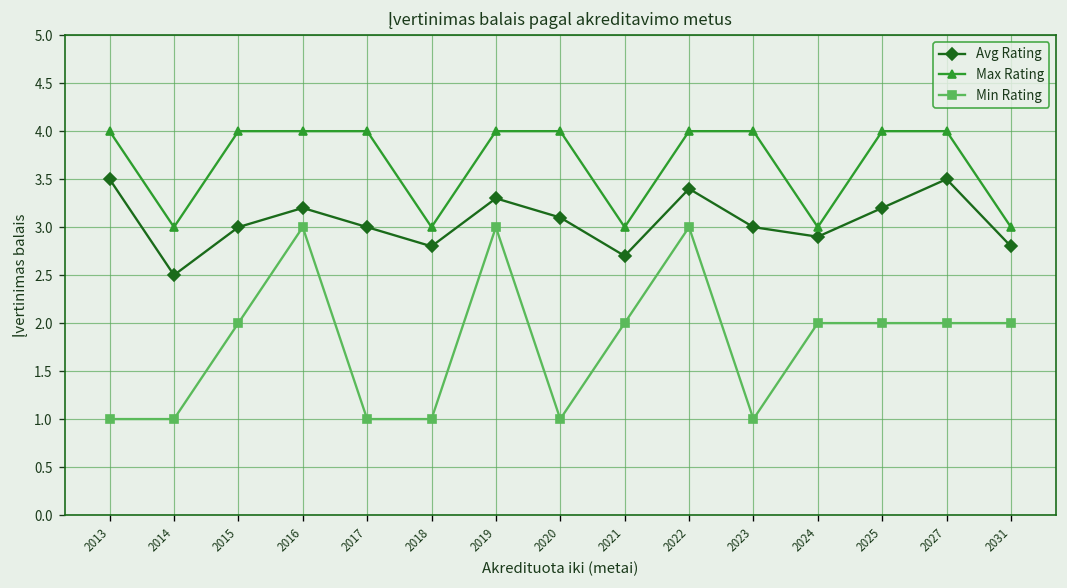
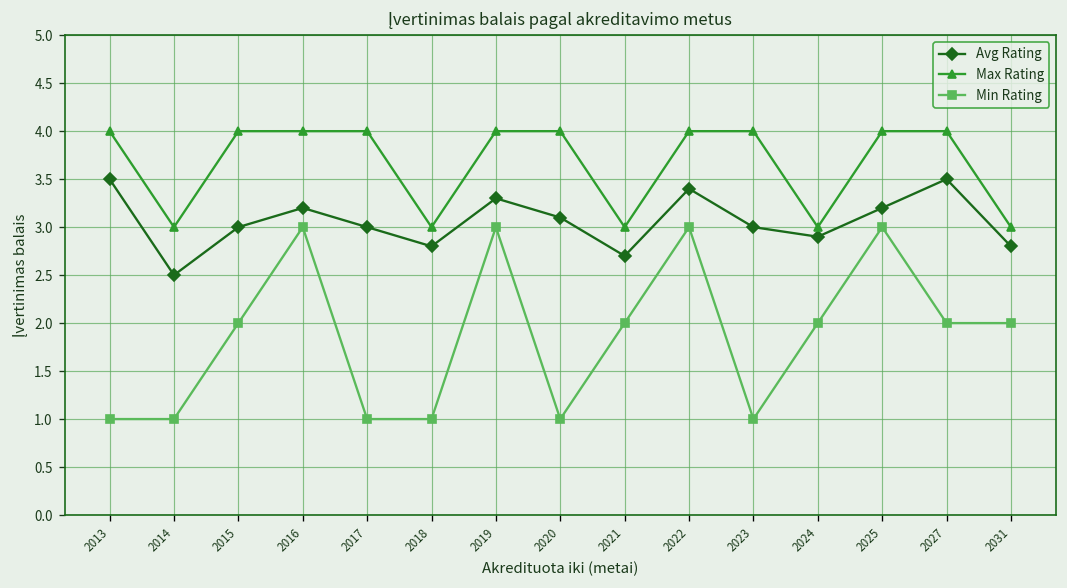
Min Rating, 2025: 2 -> 3
